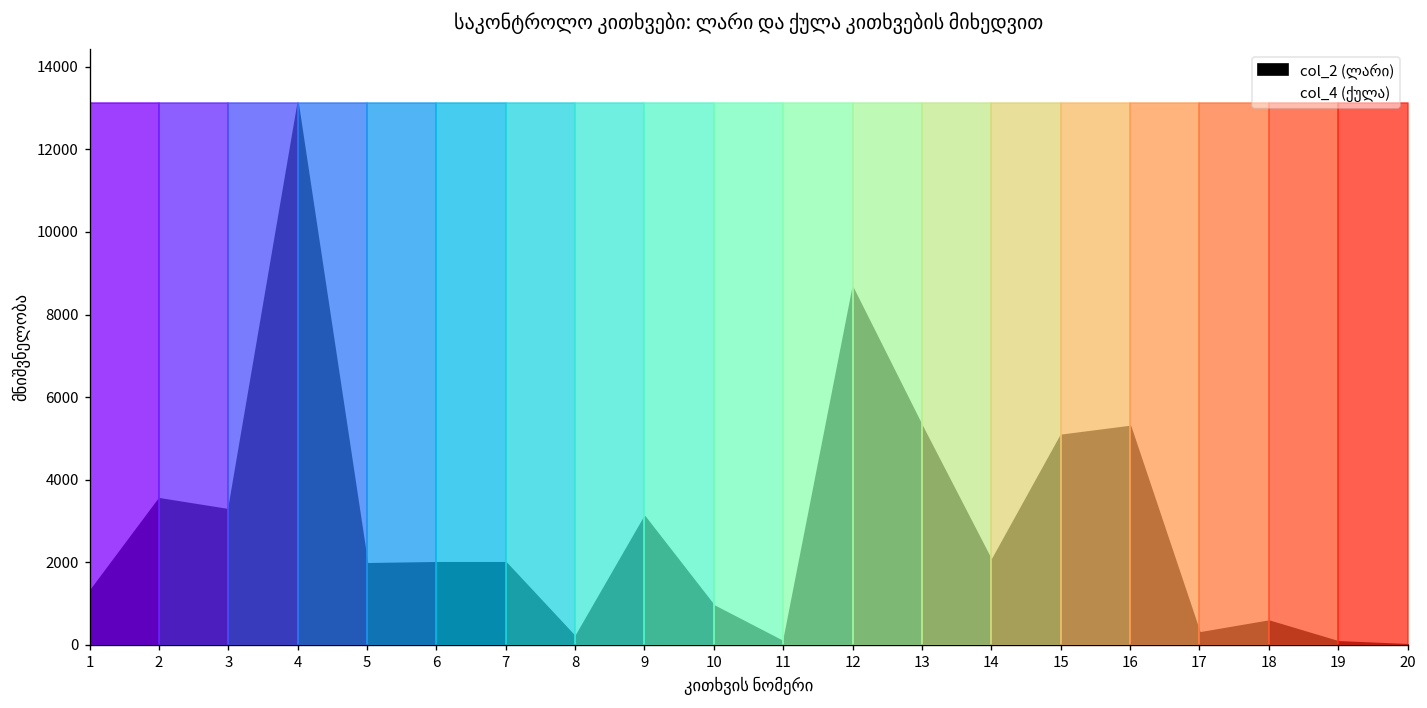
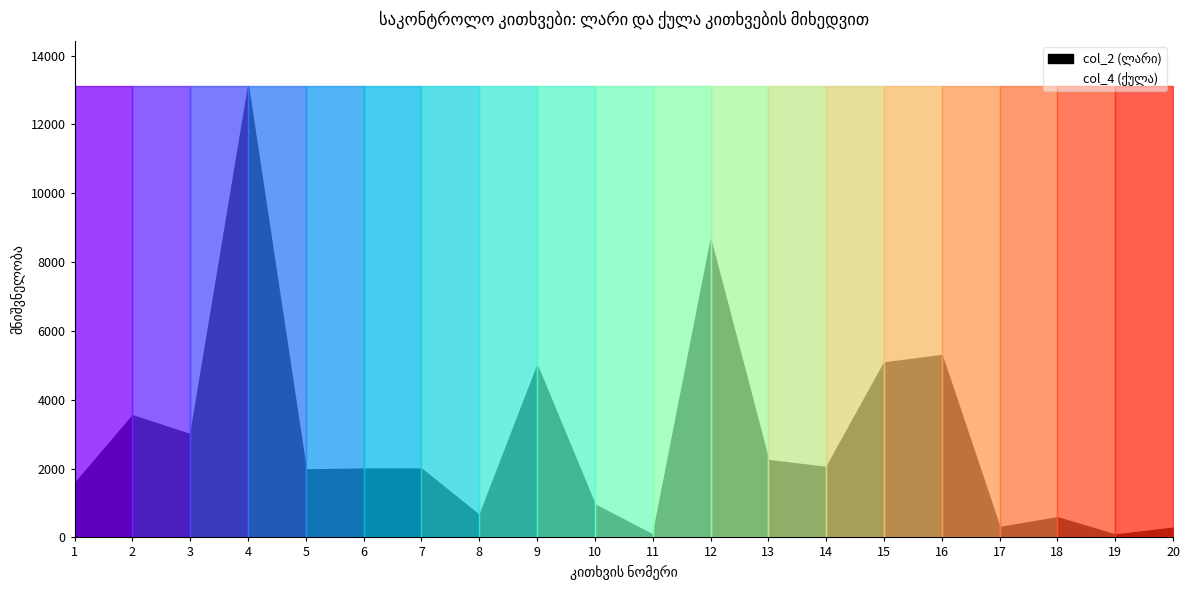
col_2 (ლარი), 1: 1300 -> 1600
col_2 (ლარი), 3: 3300 -> 3000
col_2 (ლარი), 8: 200 -> 600
col_2 (ლარი), 9: 3100 -> 5000
col_2 (ლარი), 13: 5300 -> 2200
col_2 (ლარი), 20: 0 -> 300
